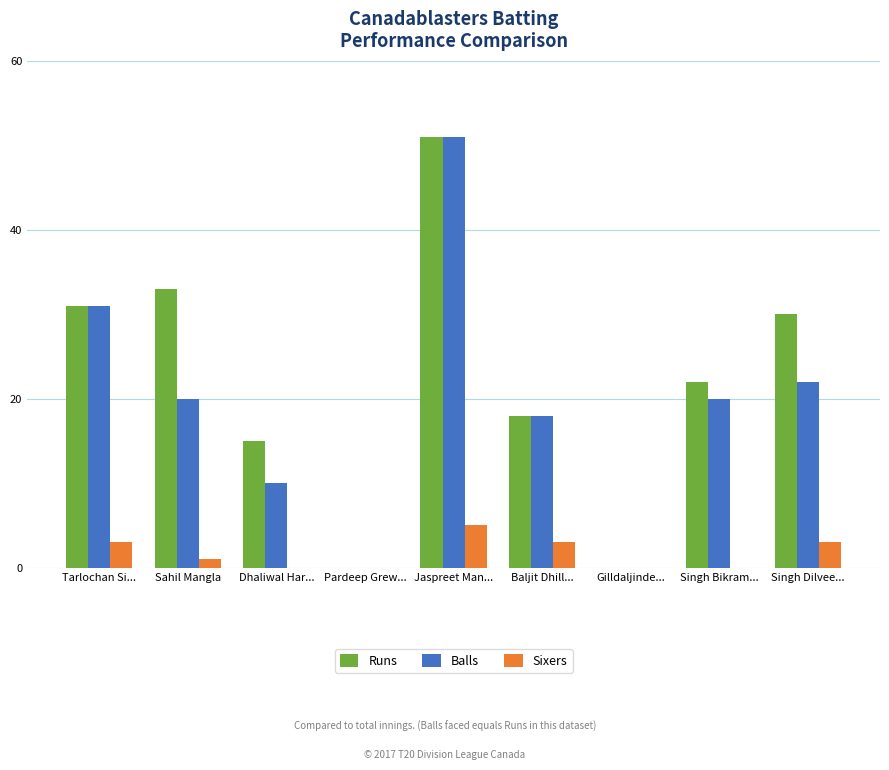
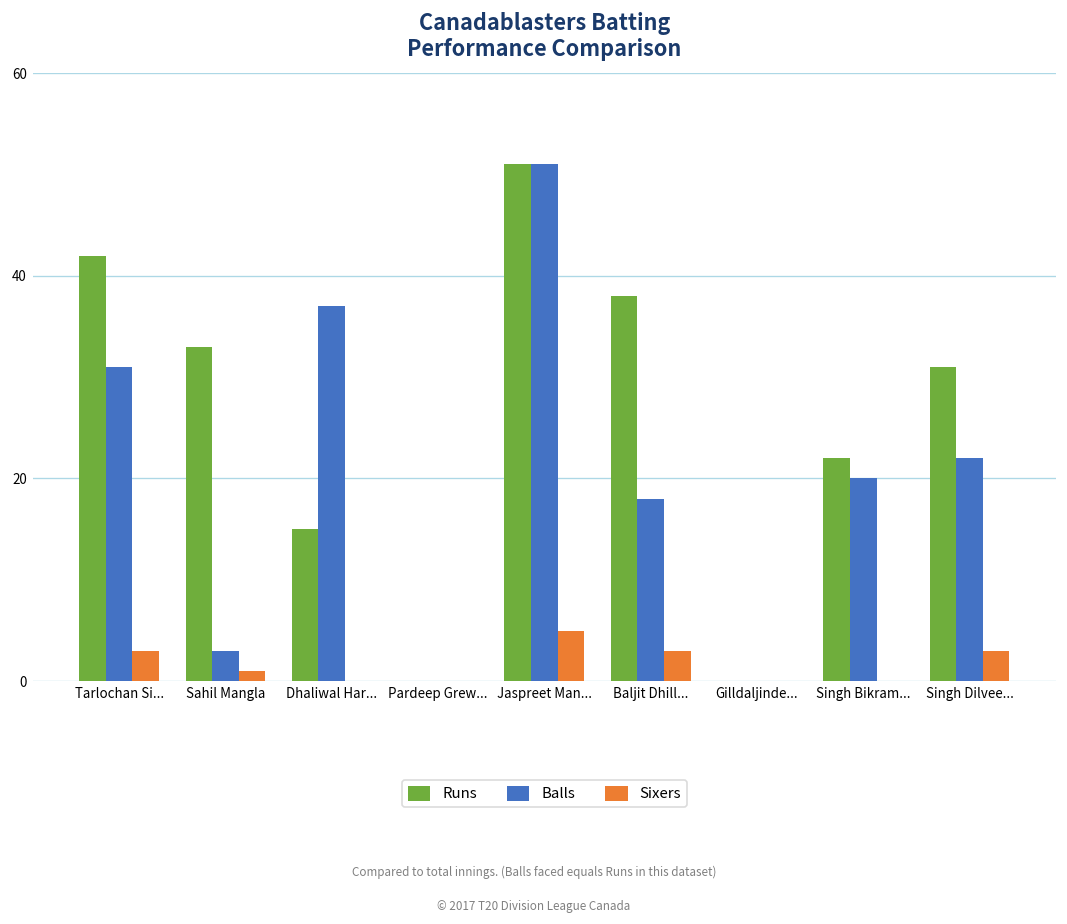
Runs, Tarlochan Si...: 31 -> 42
Balls, Sahil Mangla: 20 -> 3
Balls, Dhaliwal Har...: 10 -> 37
Runs, Baljit Dhill...: 18 -> 38
Runs, Singh Dilvee...: 30 -> 31
